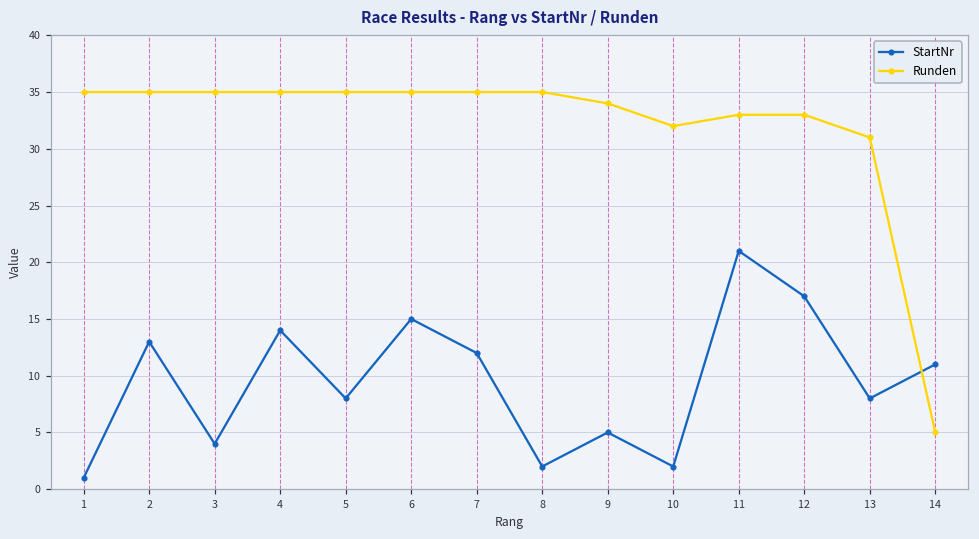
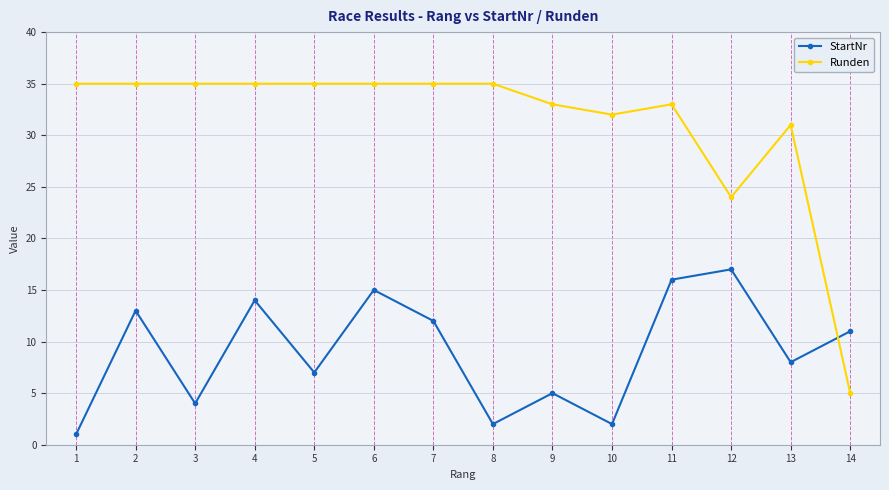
StartNr, 5: 8 -> 7
Runden, 9: 34 -> 33
StartNr, 11: 21 -> 16
Runden, 12: 33 -> 24
